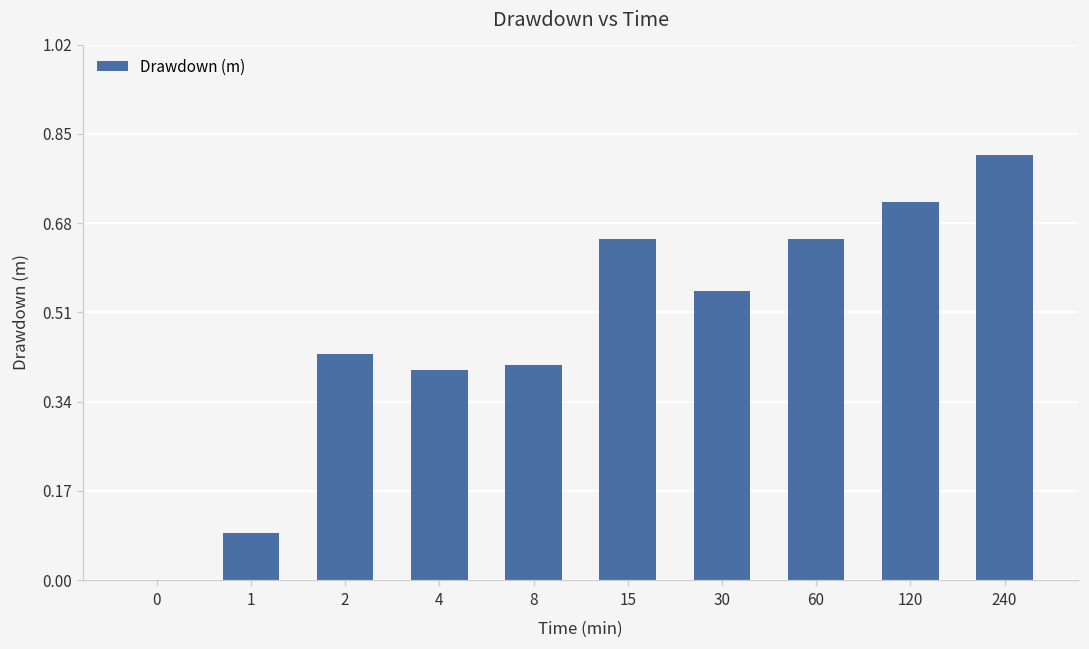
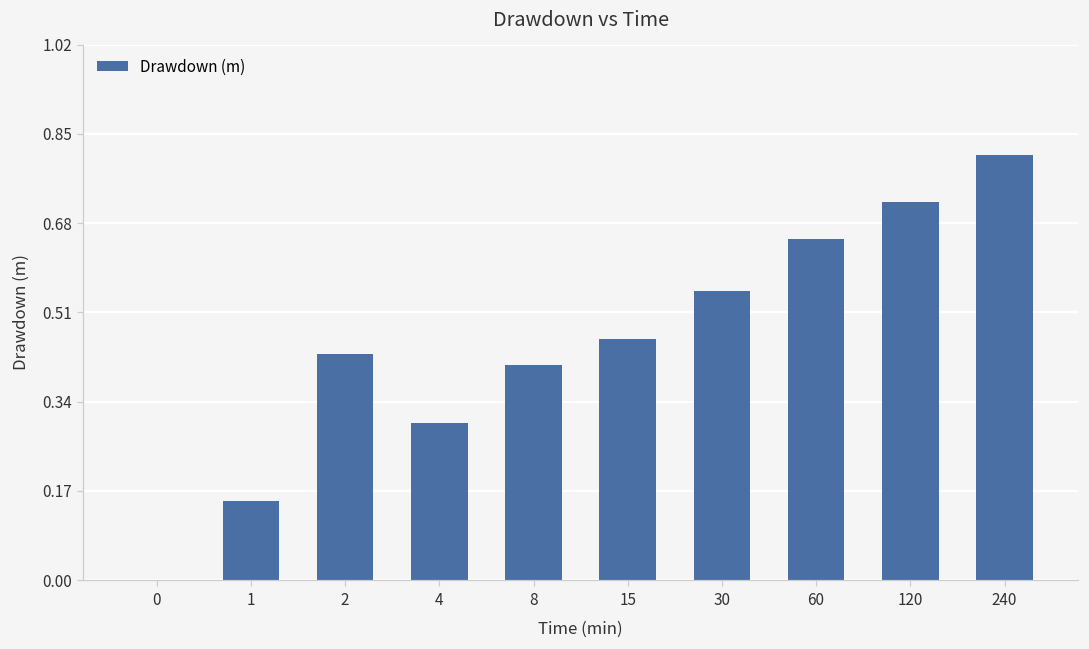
1: 0.09 -> 0.15
4: 0.4 -> 0.3
15: 0.65 -> 0.46
